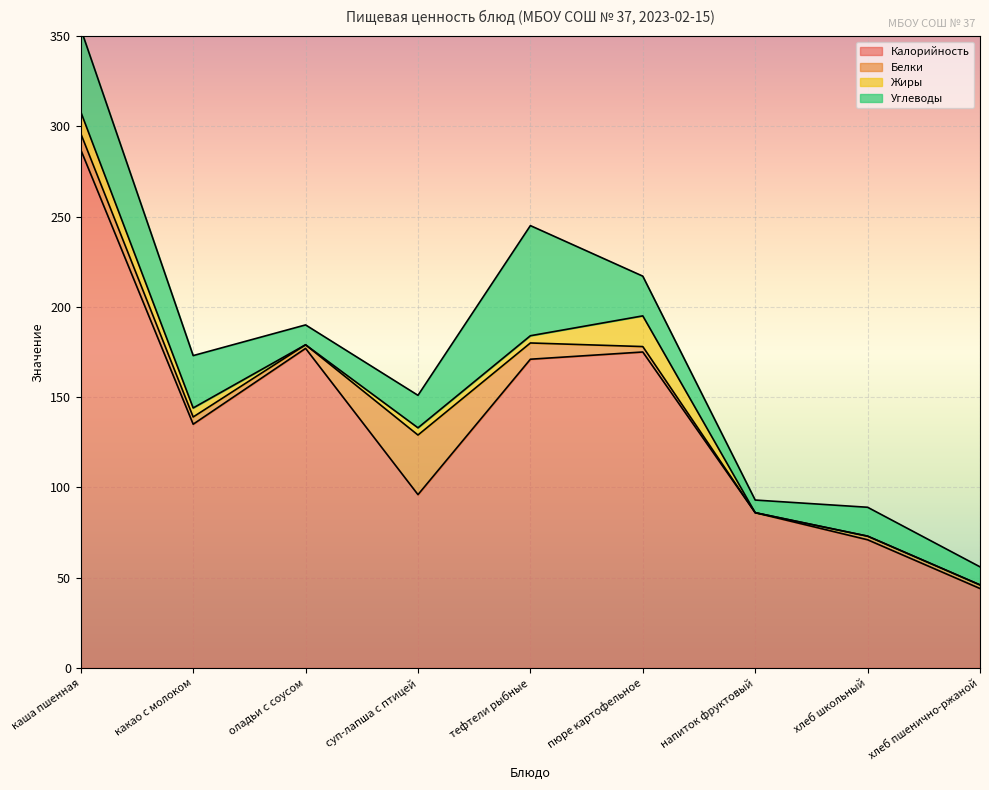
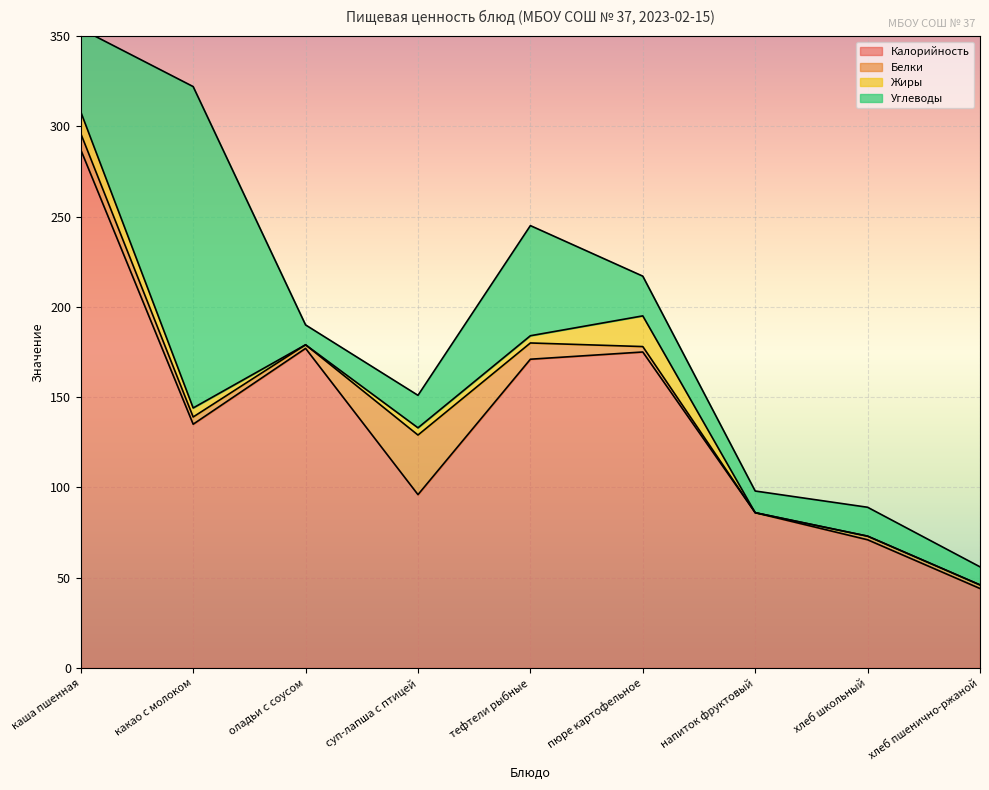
Углеводы, какао с молоком: 29 -> 178
Углеводы, напиток фруктовый: 7 -> 12
